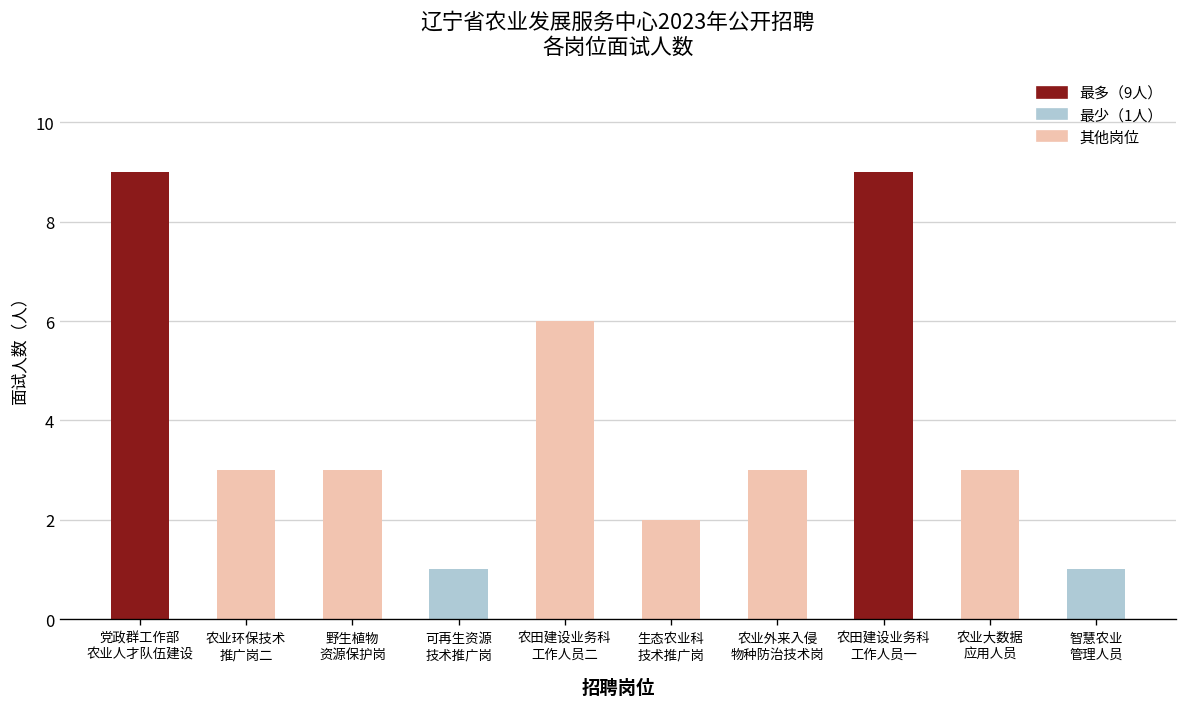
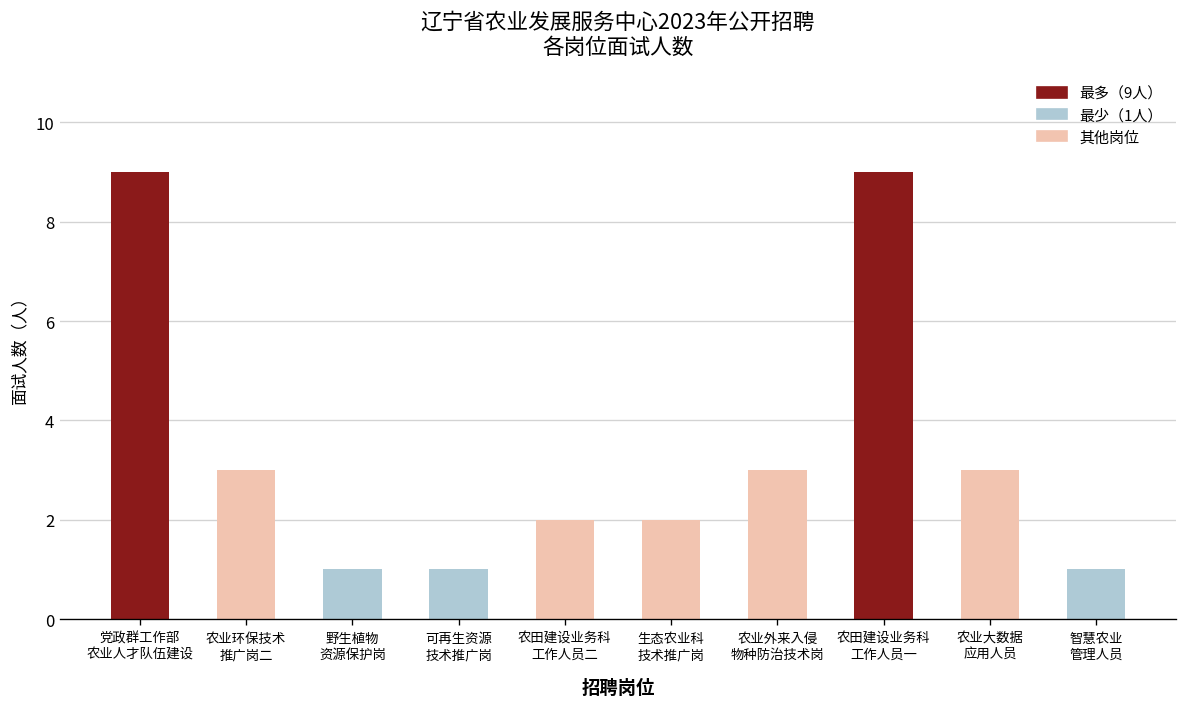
野生植物 资源保护岗: 3 -> 1
农田建设业务科 工作人员二: 6 -> 2
